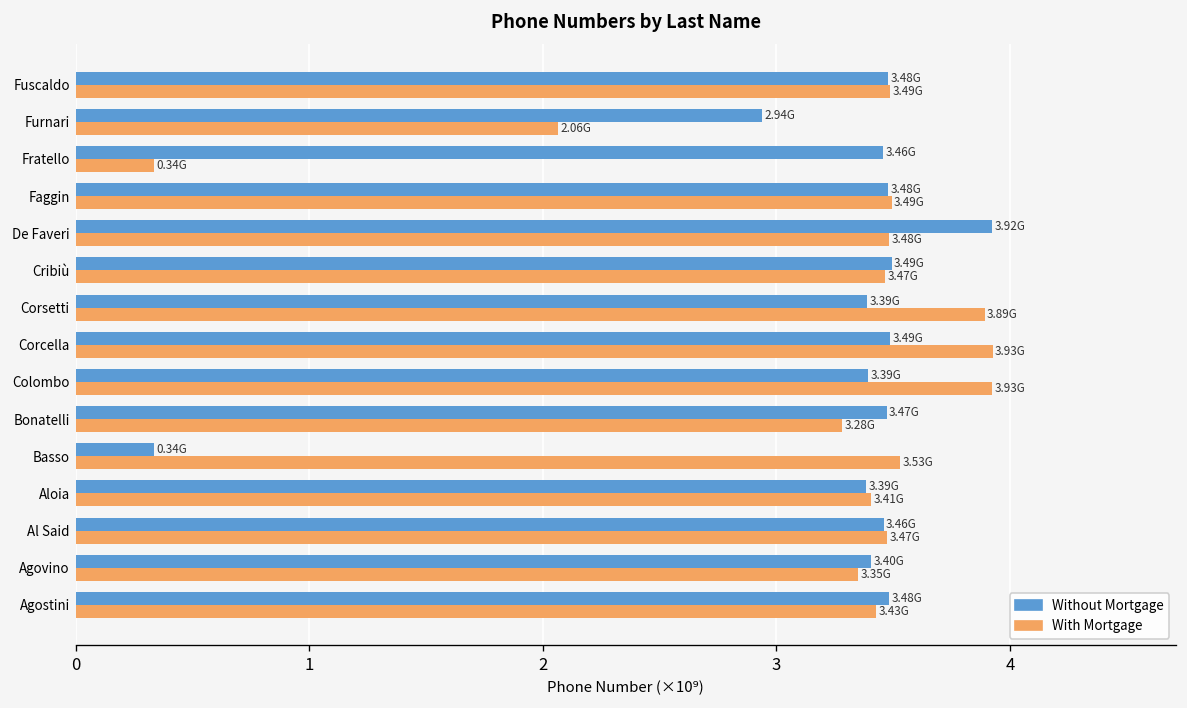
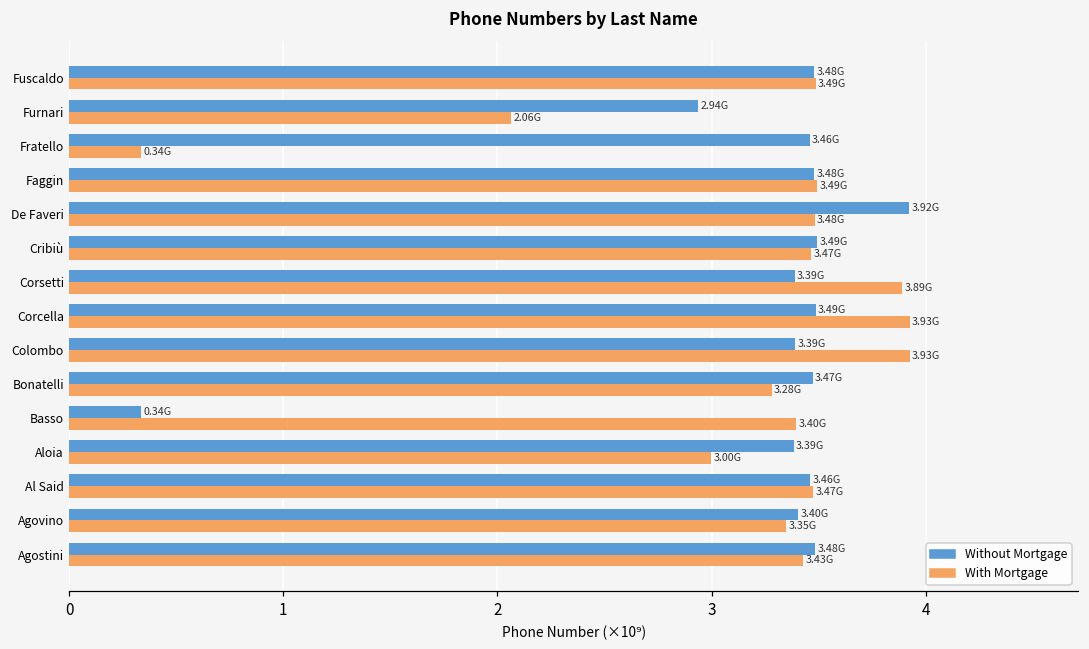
With Mortgage, Basso: 3.53G -> 3.40G
With Mortgage, Aloia: 3.41G -> 3.00G
